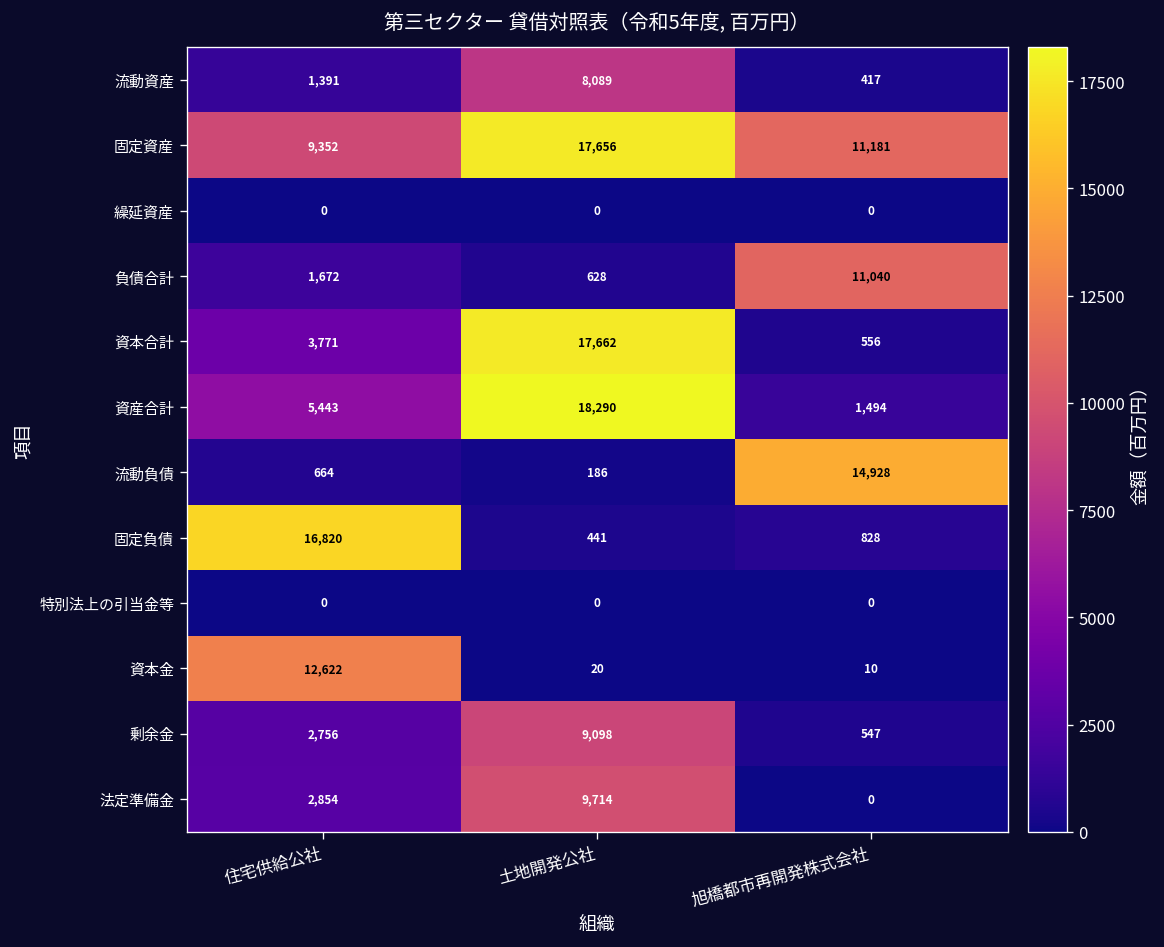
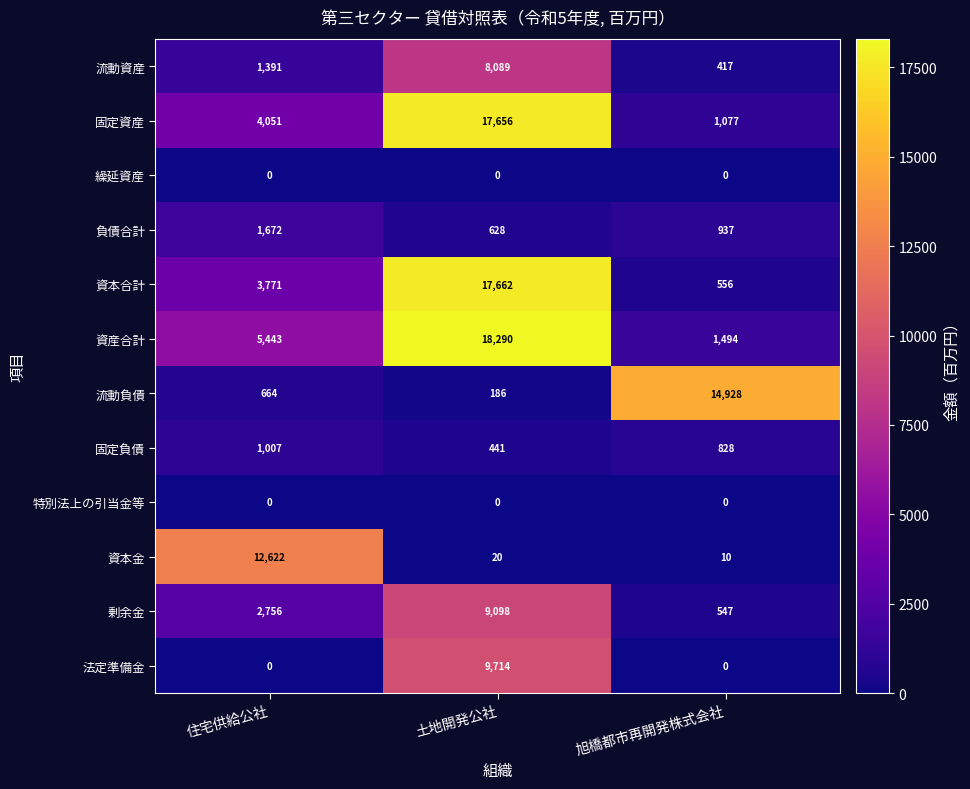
固定資産, 住宅供給公社: 9,352 -> 4,051
固定資産, 旭橋都市再開発株式会社: 11,181 -> 1,077
負債合計, 旭橋都市再開発株式会社: 11,040 -> 937
固定負債, 住宅供給公社: 16,820 -> 1,007
法定準備金, 住宅供給公社: 2,854 -> 0
